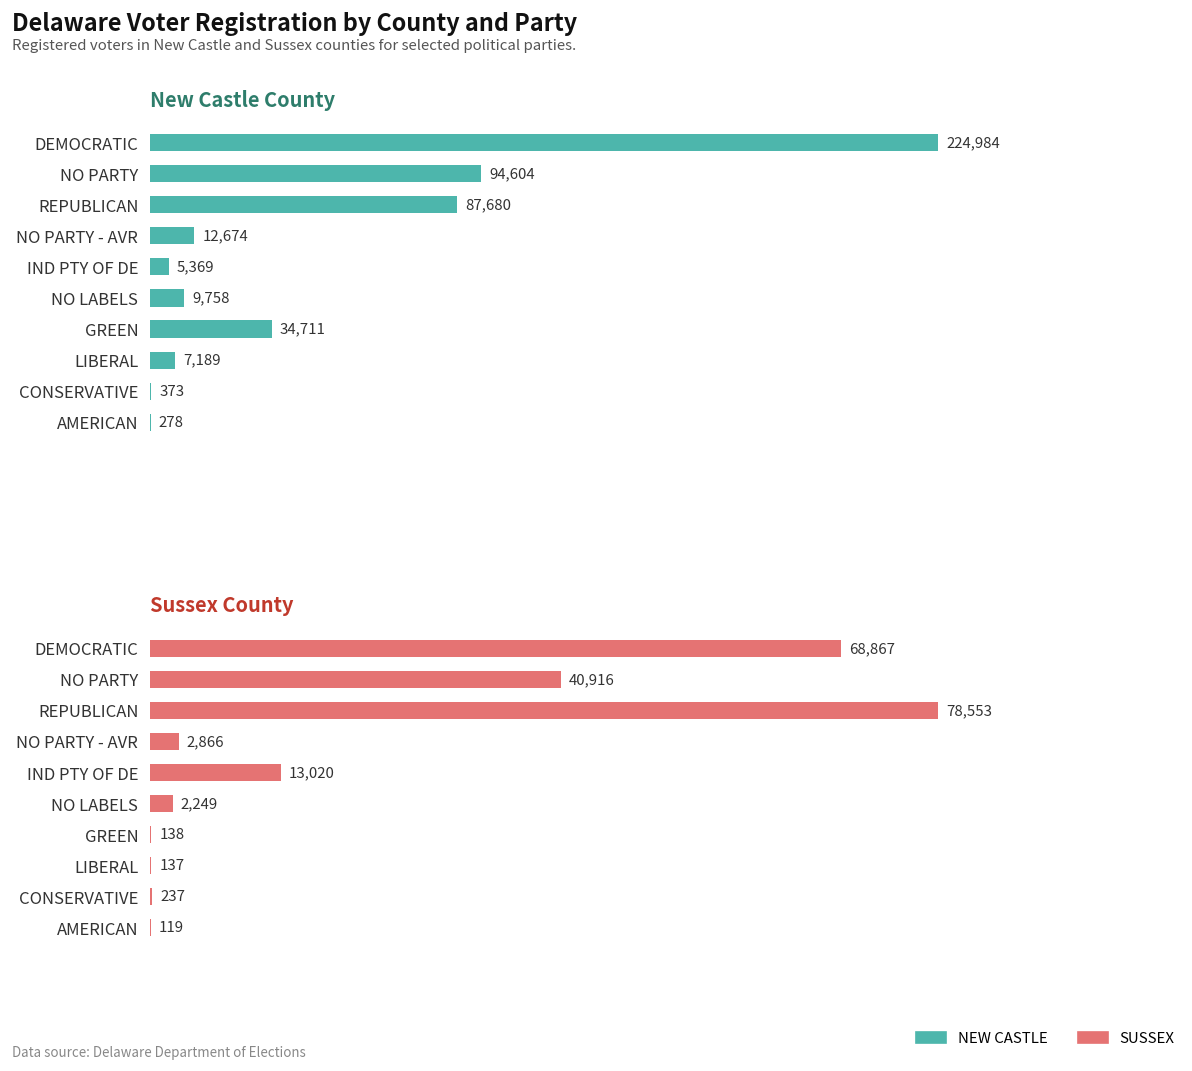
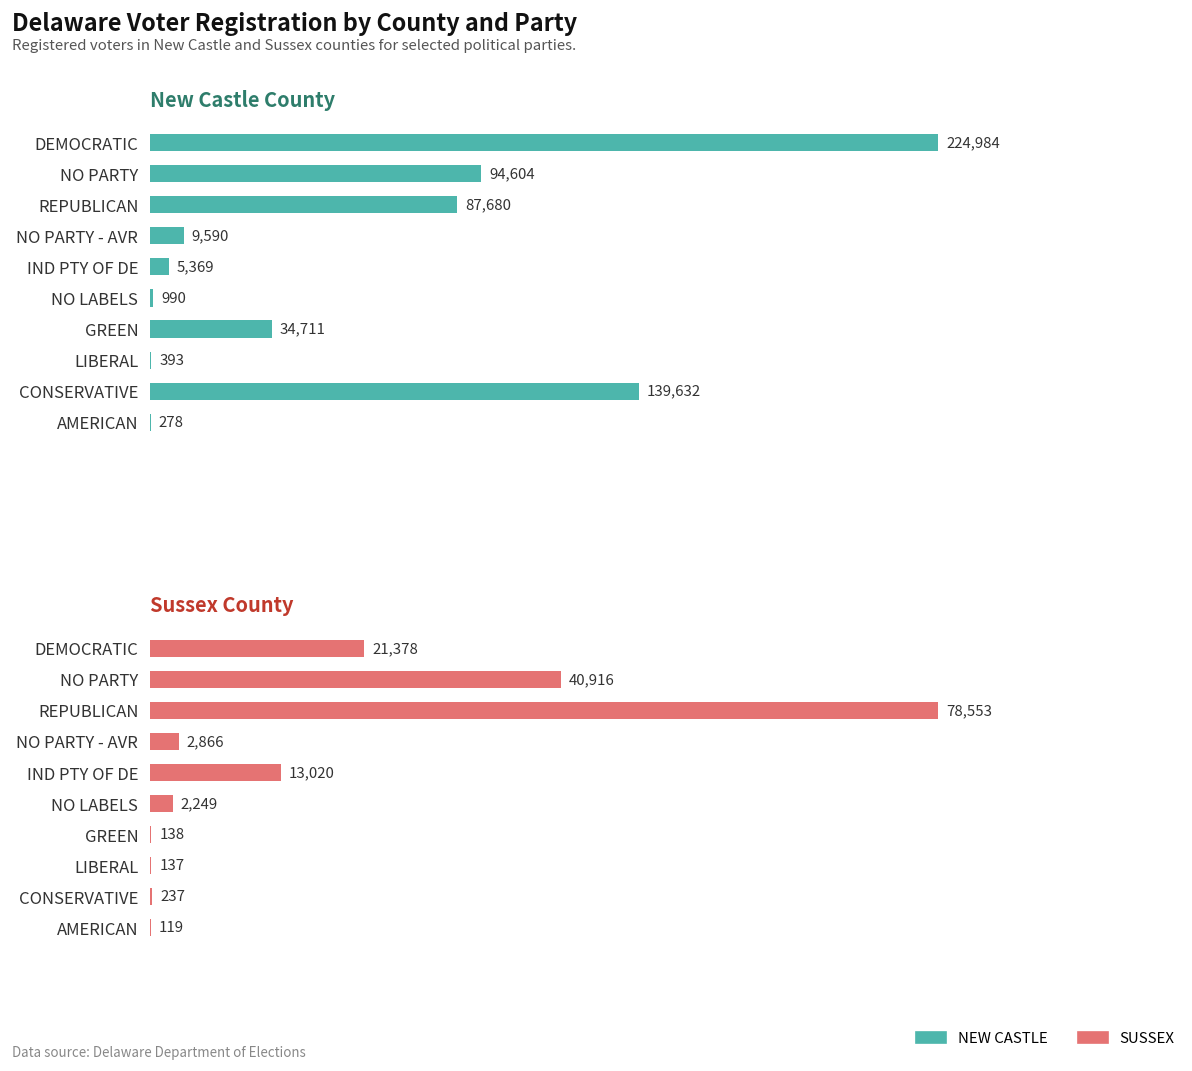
New Castle County, NO PARTY - AVR: 12,674 -> 9,590
New Castle County, NO LABELS: 9,758 -> 990
New Castle County, LIBERAL: 7,189 -> 393
New Castle County, CONSERVATIVE: 373 -> 139,632
Sussex County, DEMOCRATIC: 68,867 -> 21,378
